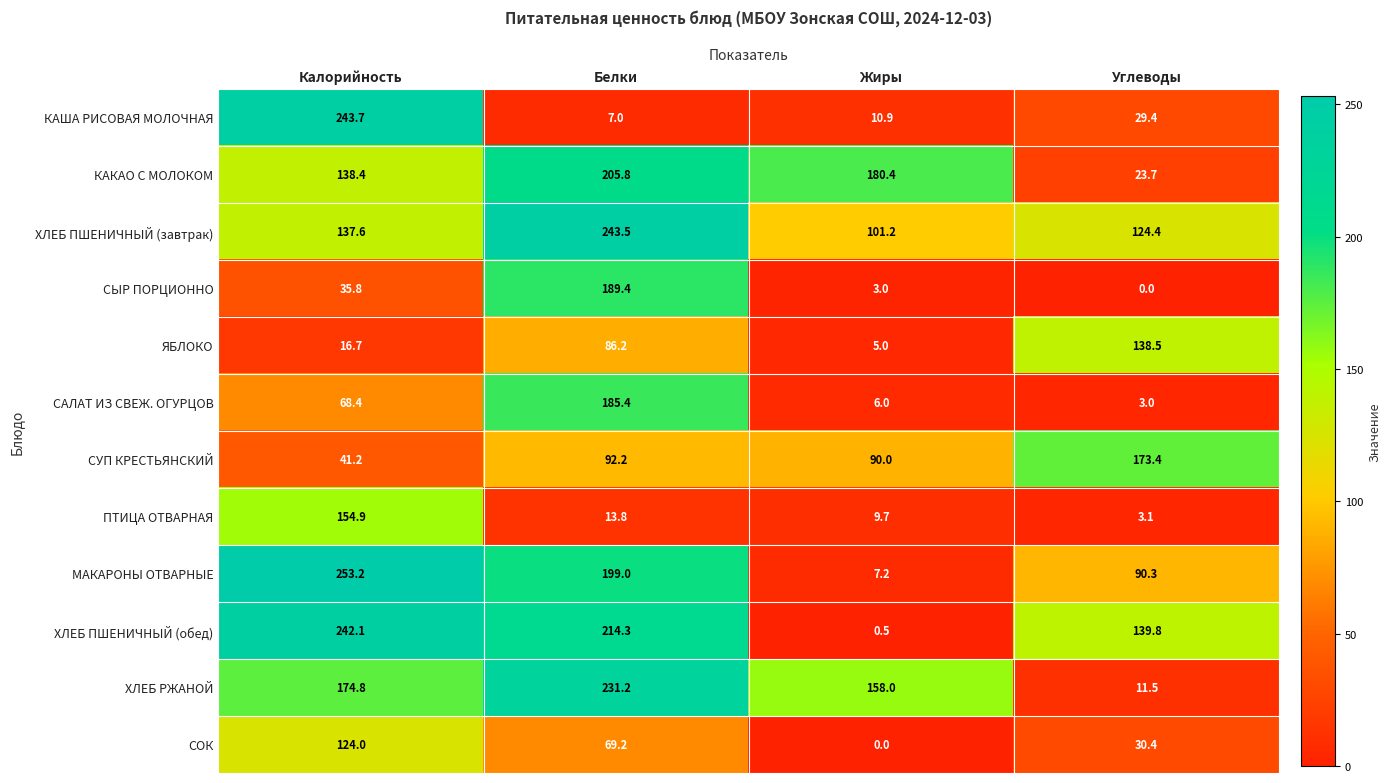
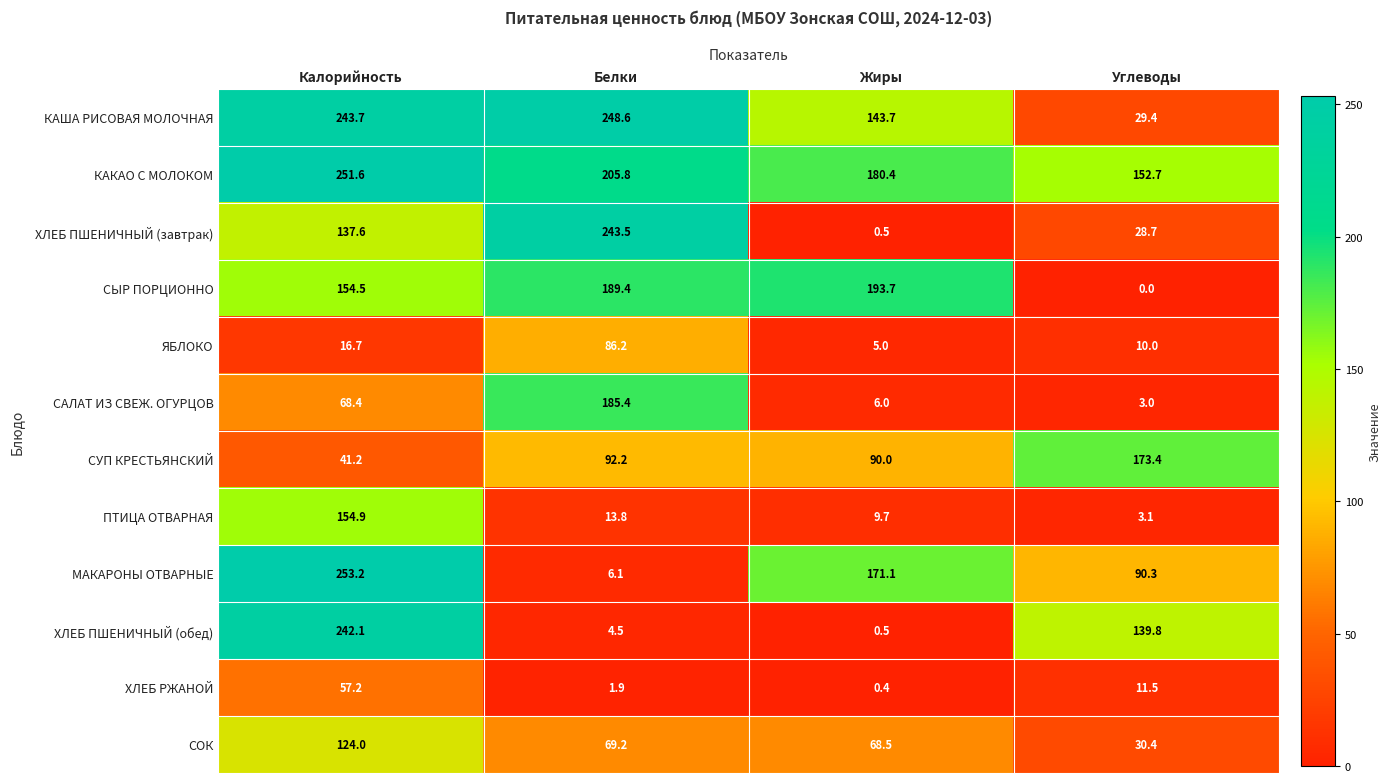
КАША РИСОВАЯ МОЛОЧНАЯ, Белки: 7.0 -> 248.6
КАША РИСОВАЯ МОЛОЧНАЯ, Жиры: 10.9 -> 143.7
КАКАО С МОЛОКОМ, Калорийность: 138.4 -> 251.6
КАКАО С МОЛОКОМ, Углеводы: 23.7 -> 152.7
ХЛЕБ ПШЕНИЧНЫЙ (завтрак), Жиры: 101.2 -> 0.5
ХЛЕБ ПШЕНИЧНЫЙ (завтрак), Углеводы: 124.4 -> 28.7
СЫР ПОРЦИОННО, Калорийность: 35.8 -> 154.5
СЫР ПОРЦИОННО, Жиры: 3.0 -> 193.7
ЯБЛОКО, Углеводы: 138.5 -> 10.0
МАКАРОНЫ ОТВАРНЫЕ, Белки: 199.0 -> 6.1
МАКАРОНЫ ОТВАРНЫЕ, Жиры: 7.2 -> 171.1
ХЛЕБ ПШЕНИЧНЫЙ (обед), Белки: 214.3 -> 4.5
ХЛЕБ РЖАНОЙ, Калорийность: 174.8 -> 57.2
ХЛЕБ РЖАНОЙ, Белки: 231.2 -> 1.9
ХЛЕБ РЖАНОЙ, Жиры: 158.0 -> 0.4
СОК, Жиры: 0.0 -> 68.5
